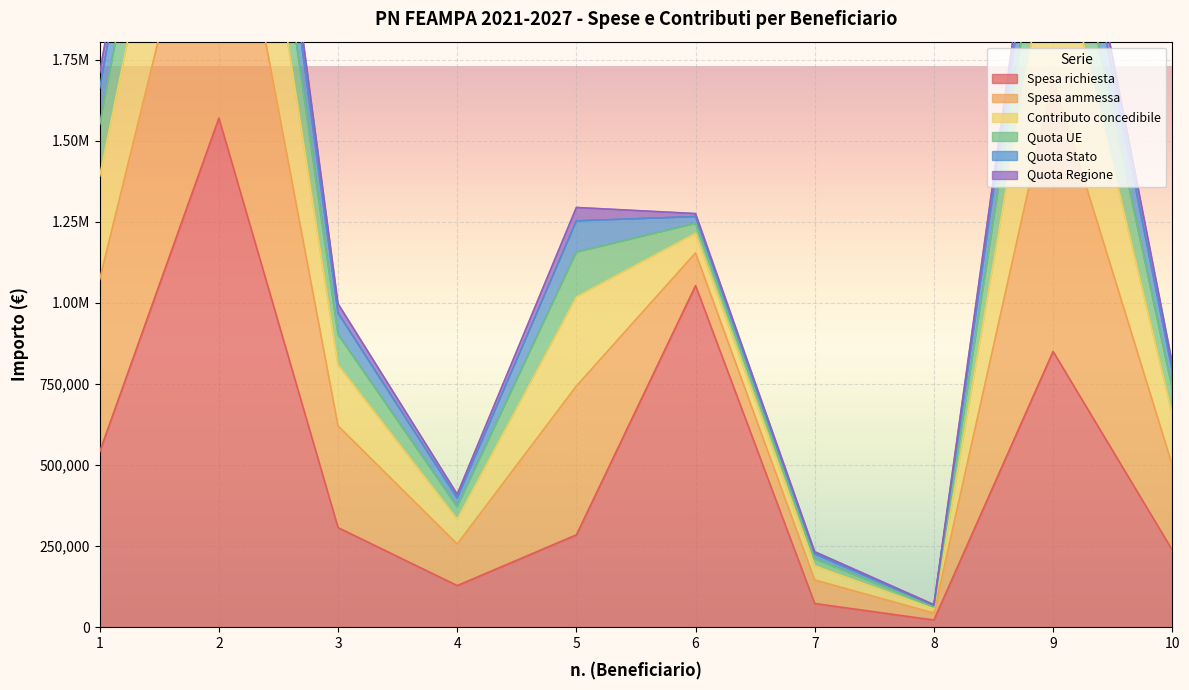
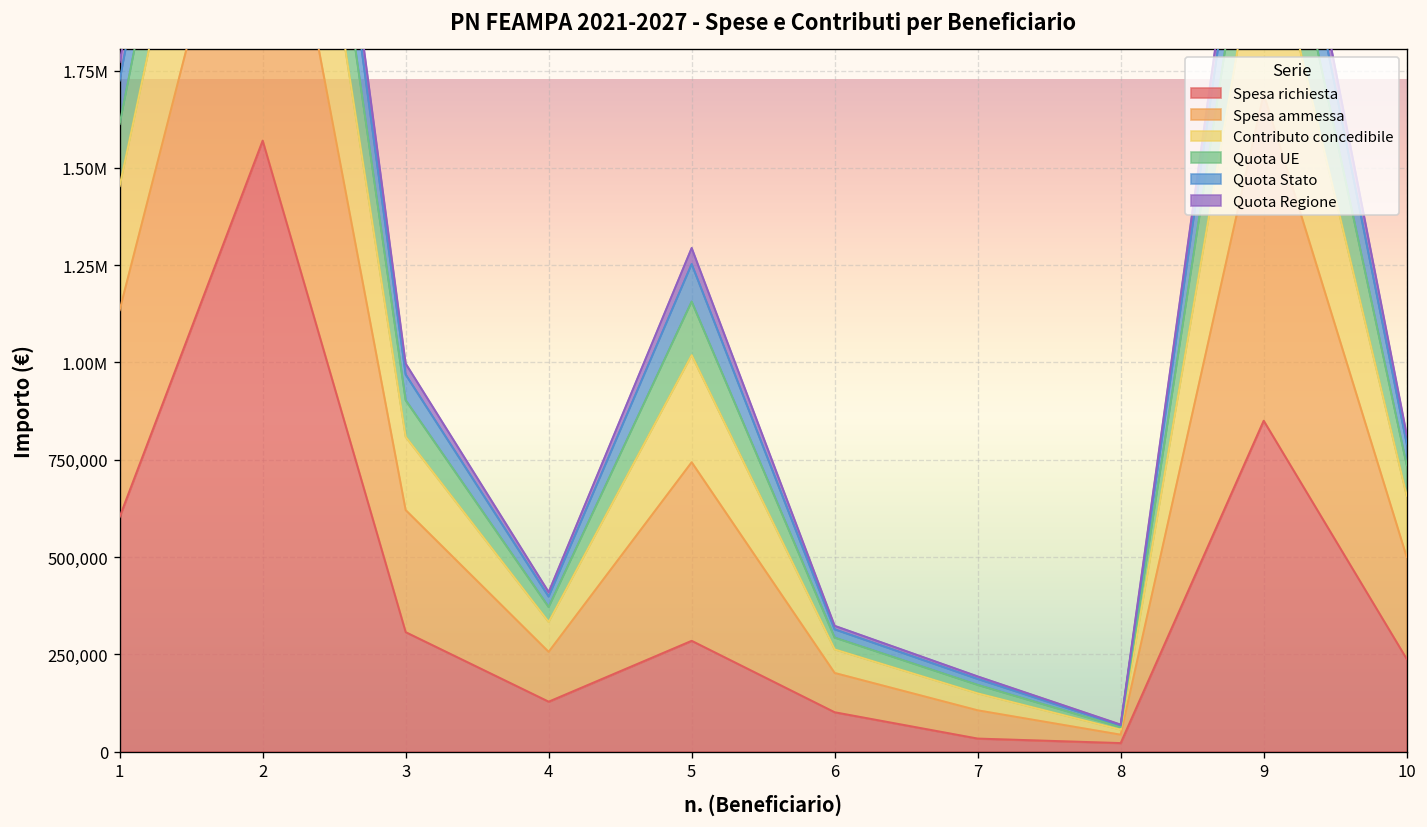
Spesa richiesta, 1: 540,000 -> 600,000
Spesa richiesta, 6: 1,050,000 -> 100,000
Spesa richiesta, 7: 70,000 -> 30,000
